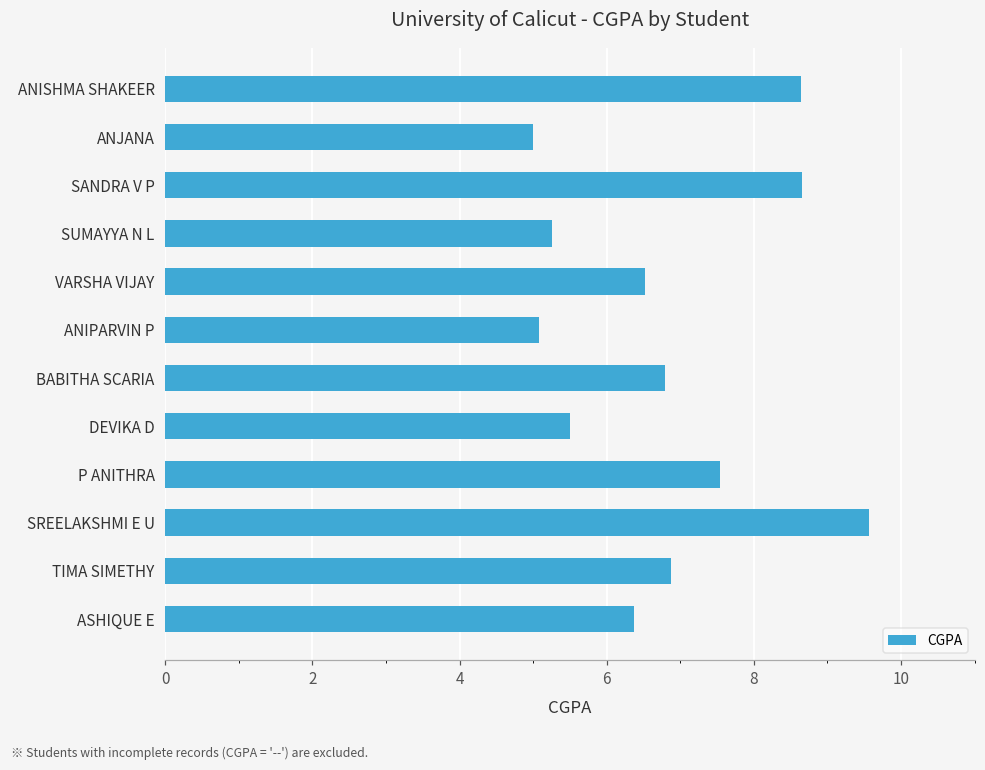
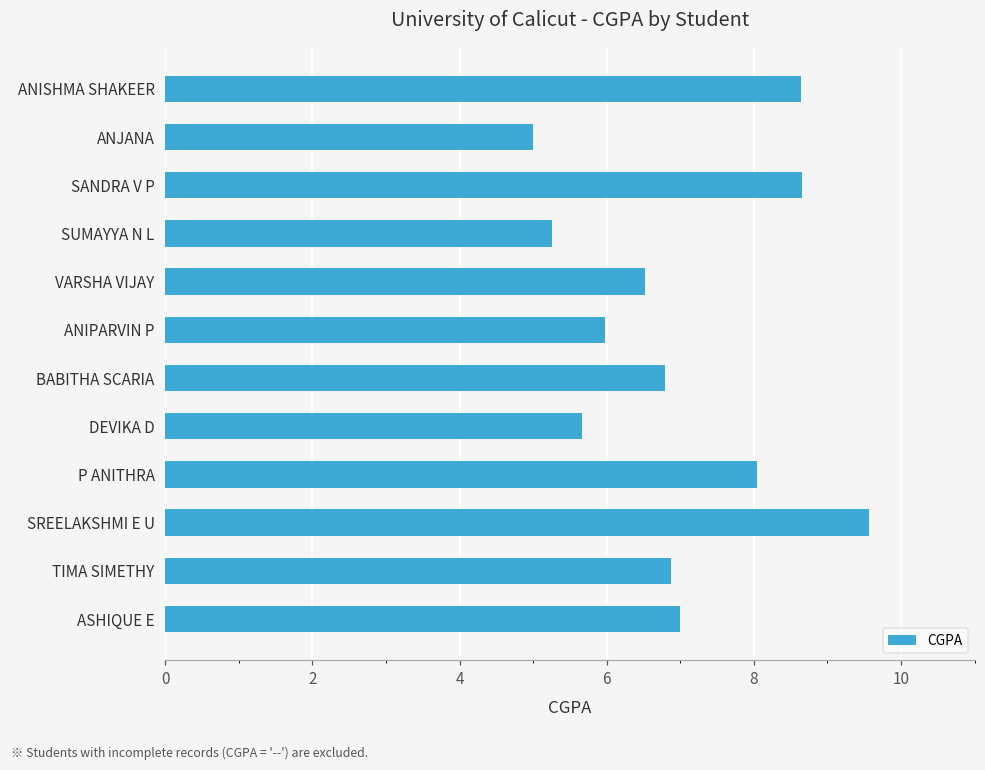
ANIPARVIN P: 5.1 -> 6.0
DEVIKA D: 5.5 -> 5.7
P ANITHRA: 7.5 -> 8.0
ASHIQUE E: 6.4 -> 7.0
